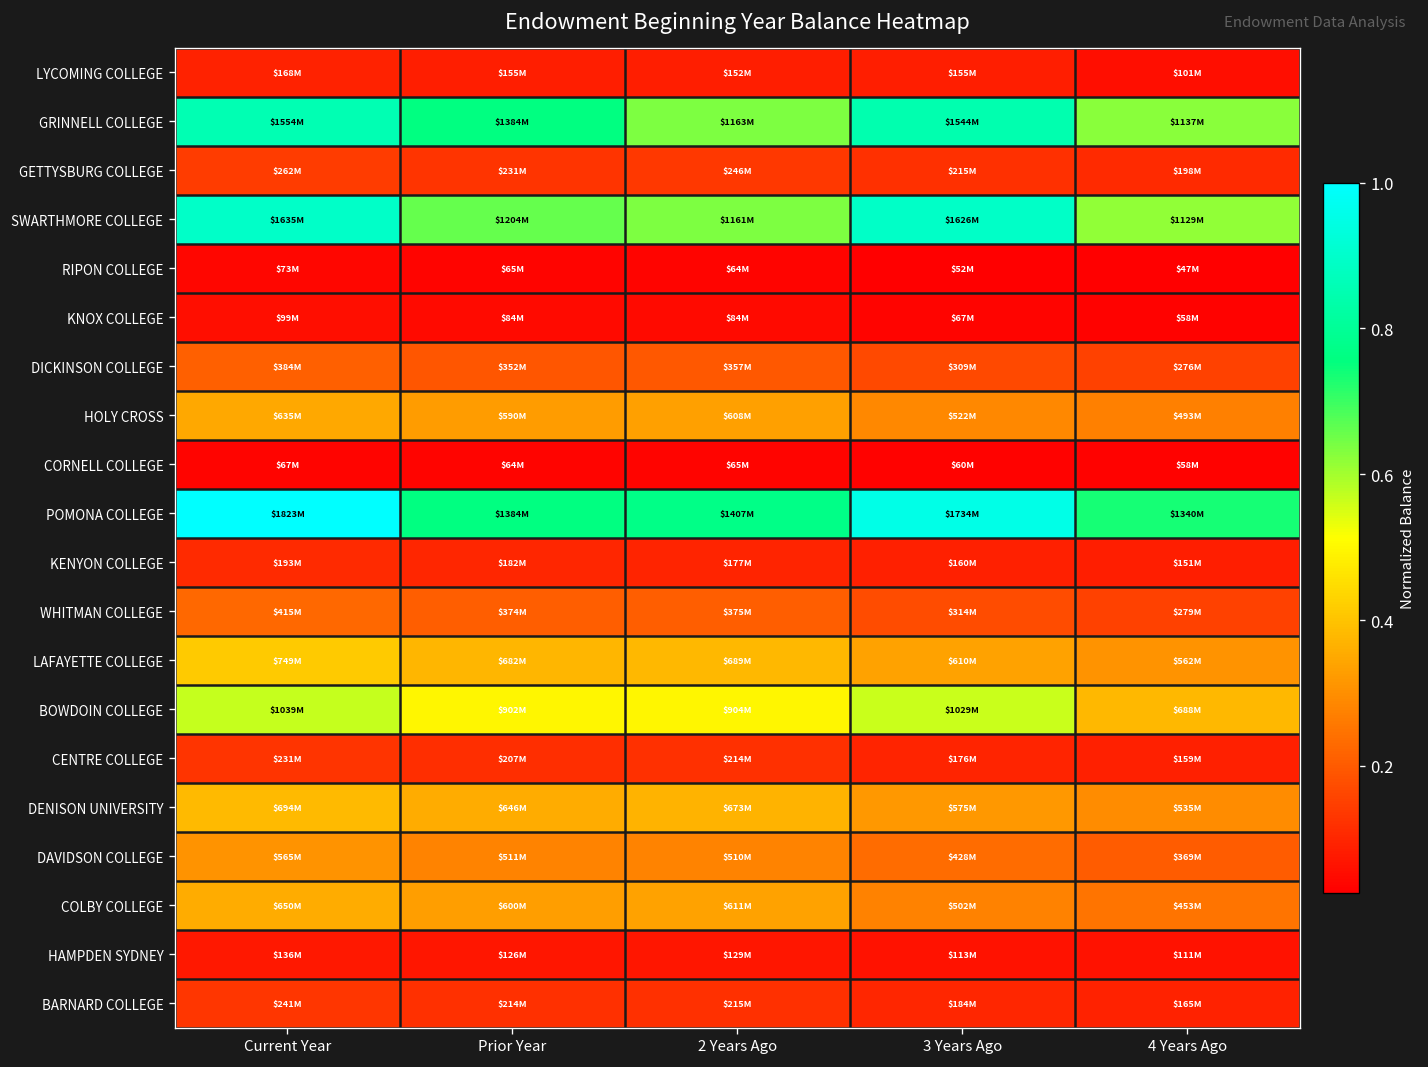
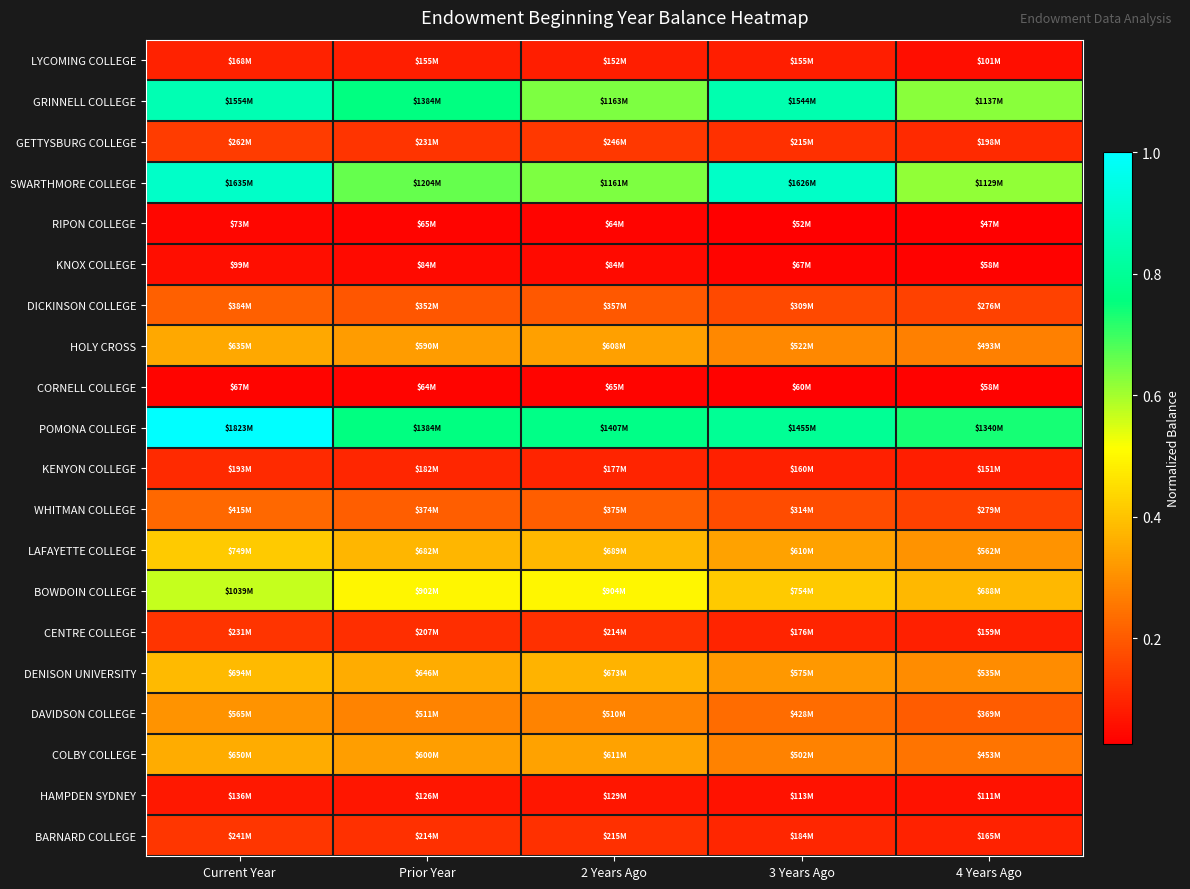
POMONA COLLEGE, 3 Years Ago: $1734M -> $1455M
BOWDOIN COLLEGE, 3 Years Ago: $1029M -> $754M
